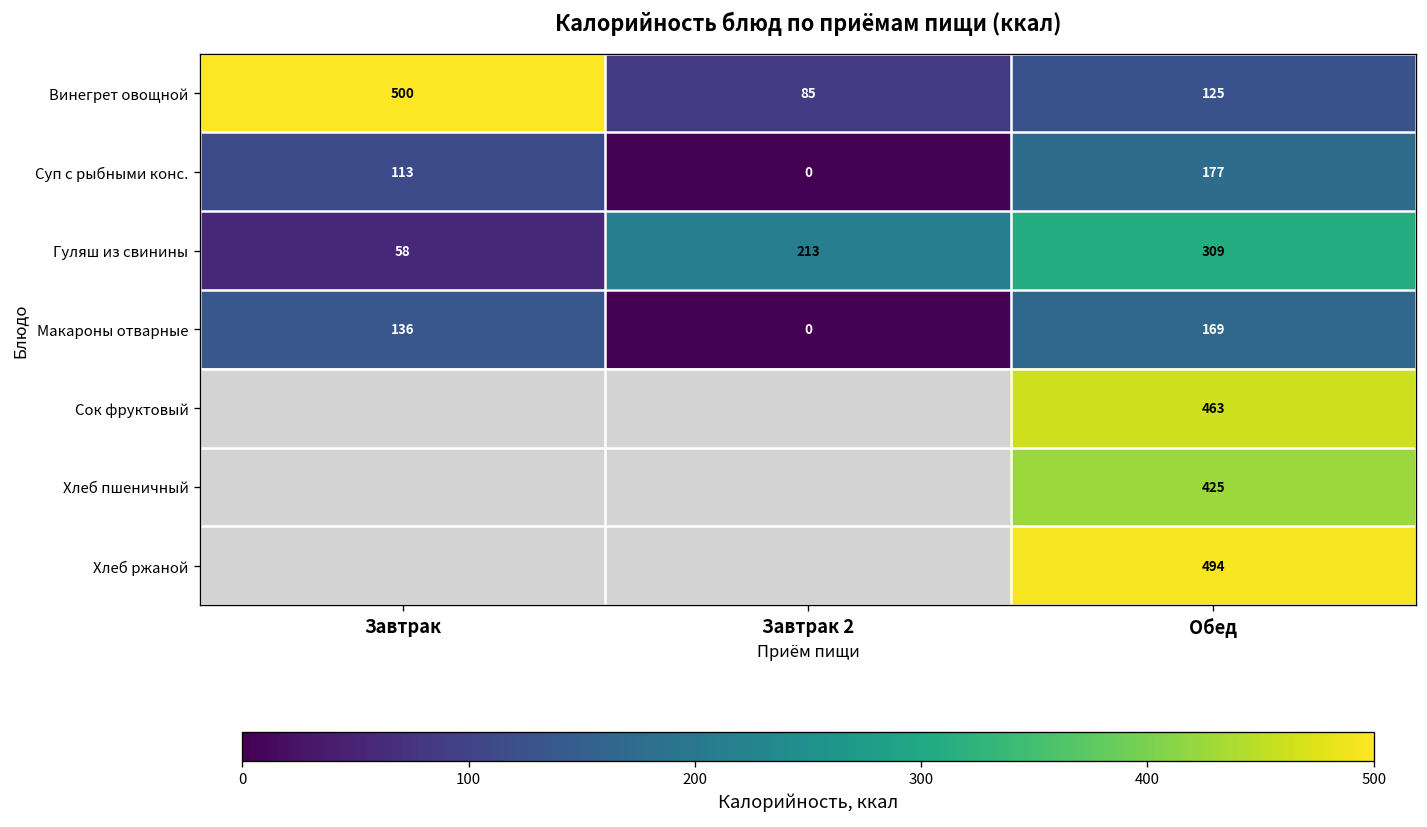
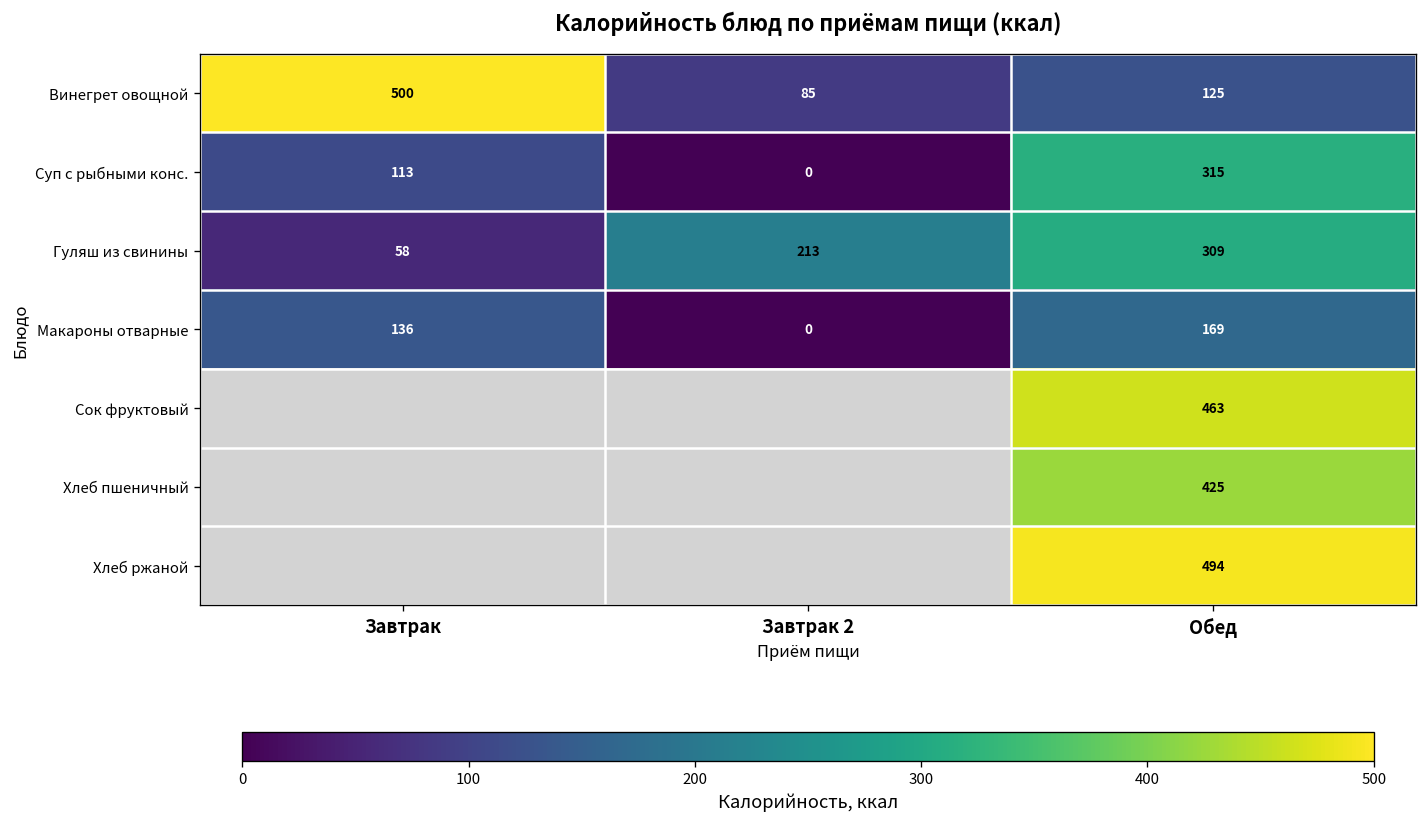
Суп с рыбными конс., Обед: 177 -> 315
